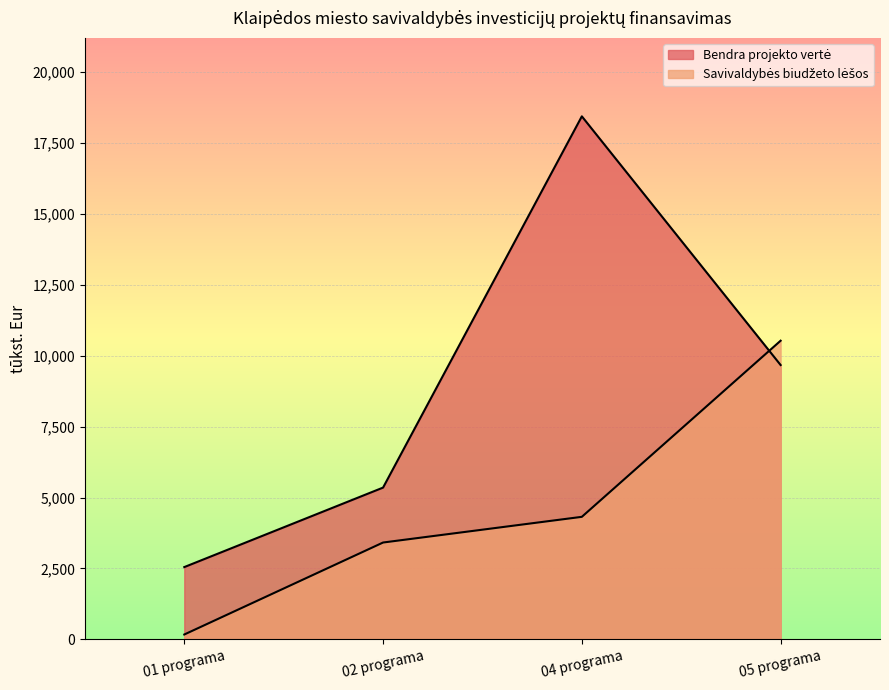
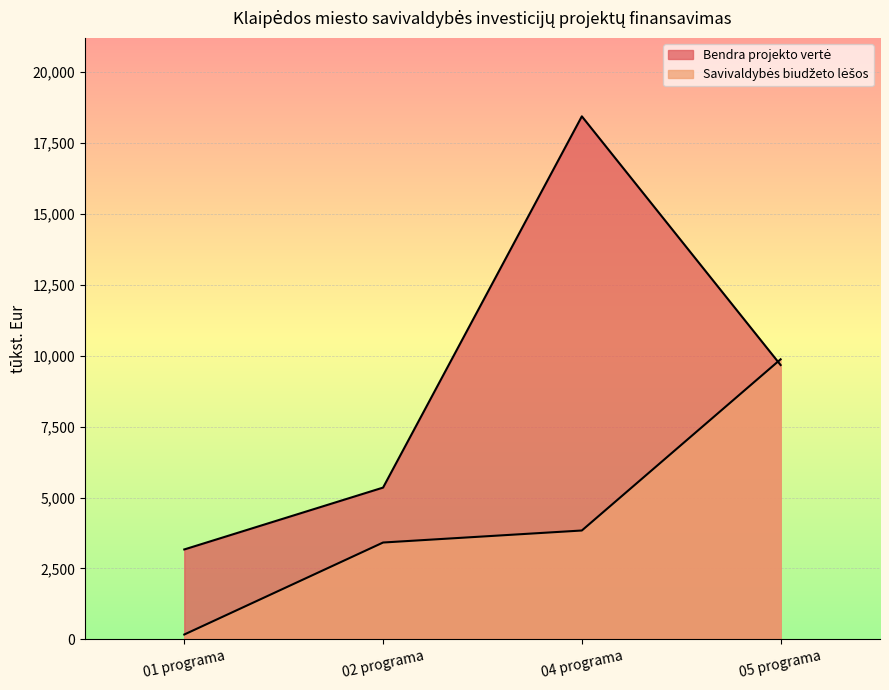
Bendra projekto vertė, 01 programa: 2,500 -> 3,200
Savivaldybės biudžeto lėšos, 04 programa: 4,300 -> 3,800
Savivaldybės biudžeto lėšos, 05 programa: 10,500 -> 9,900
